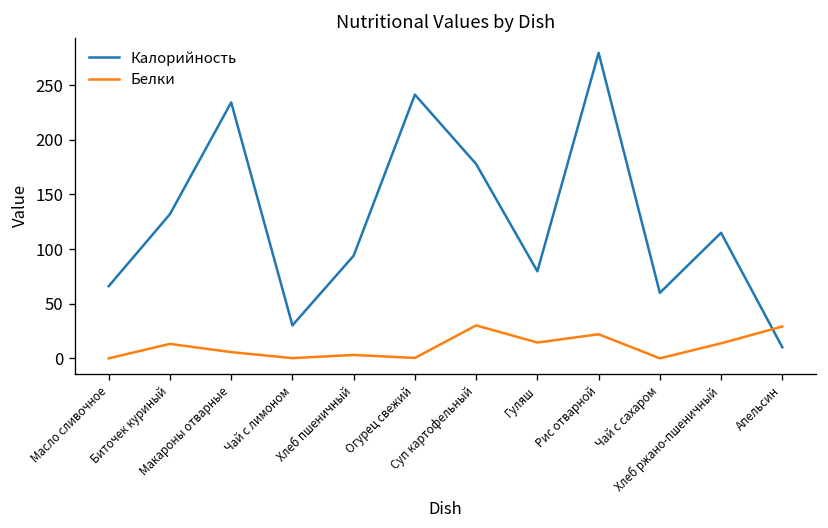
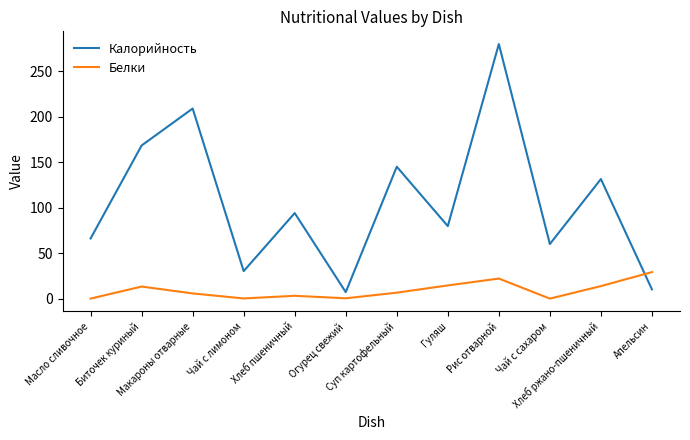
Калорийность, Биточек куриный: 130 -> 170
Калорийность, Макароны отварные: 230 -> 210
Калорийность, Огурец свежий: 240 -> 10
Калорийность, Суп картофельный: 180 -> 140
Белки, Суп картофельный: 30 -> 10
Калорийность, Хлеб ржано-пшеничный: 110 -> 130
